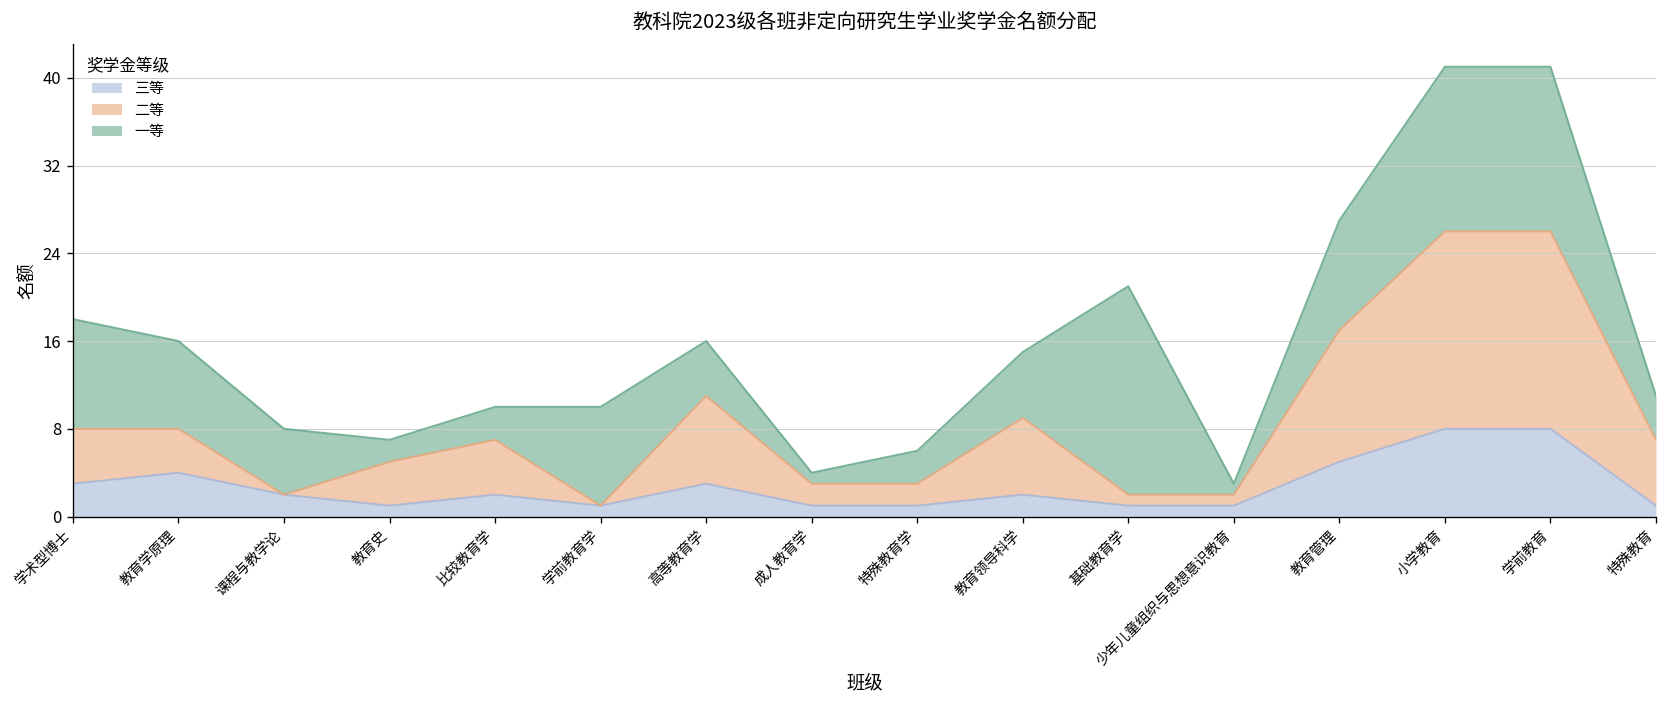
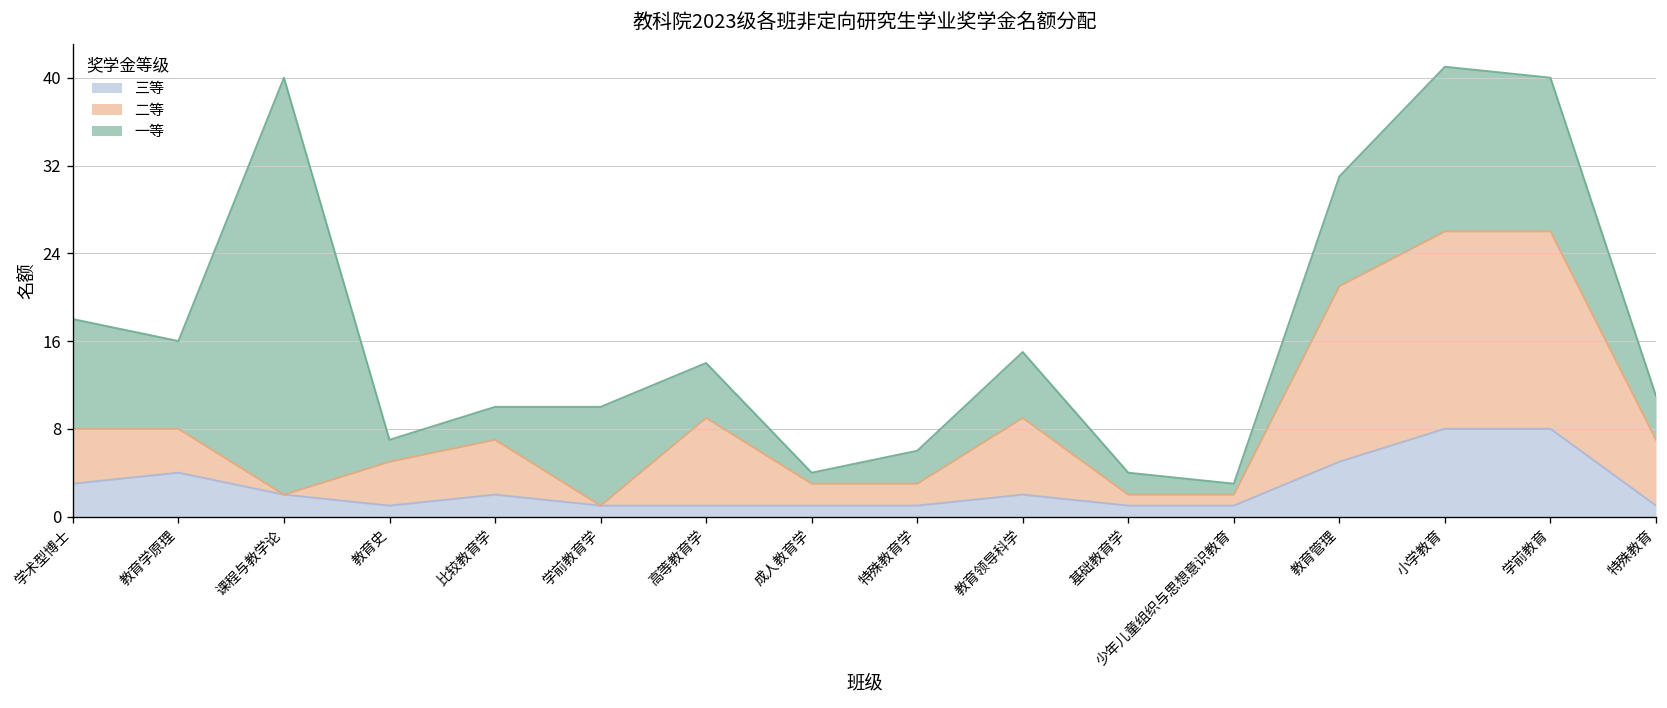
一等, 课程与教学论: 6 -> 38
三等, 高等教育学: 3 -> 1
一等, 基础教育学: 19 -> 2
二等, 教育管理: 12 -> 16
一等, 学前教育: 15 -> 14
